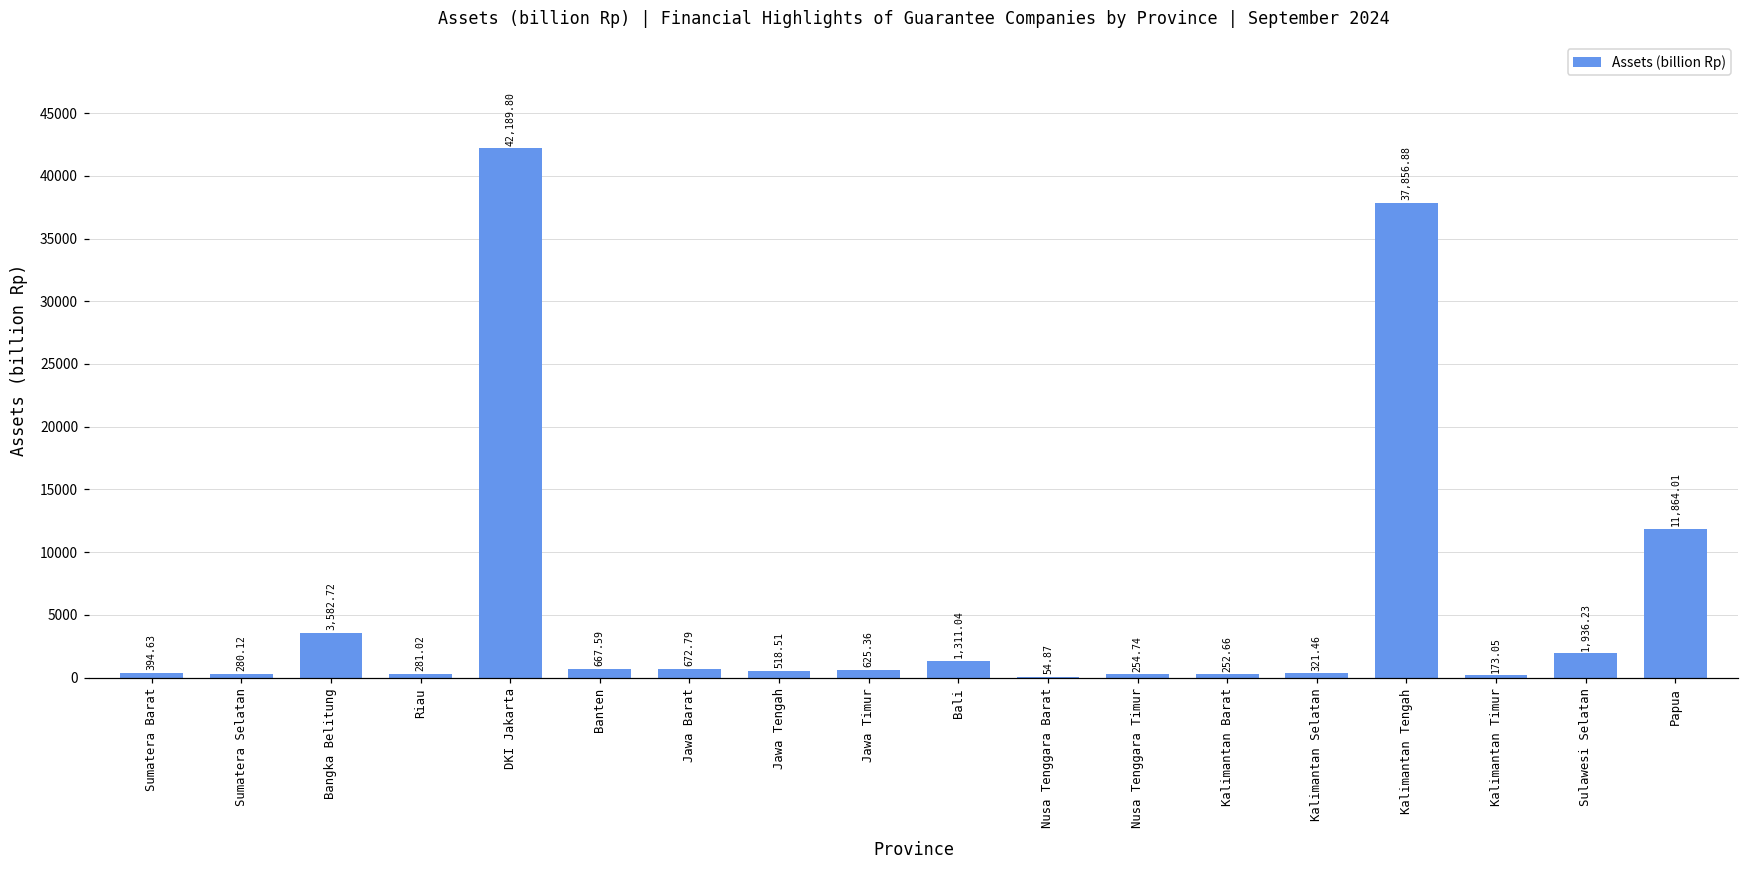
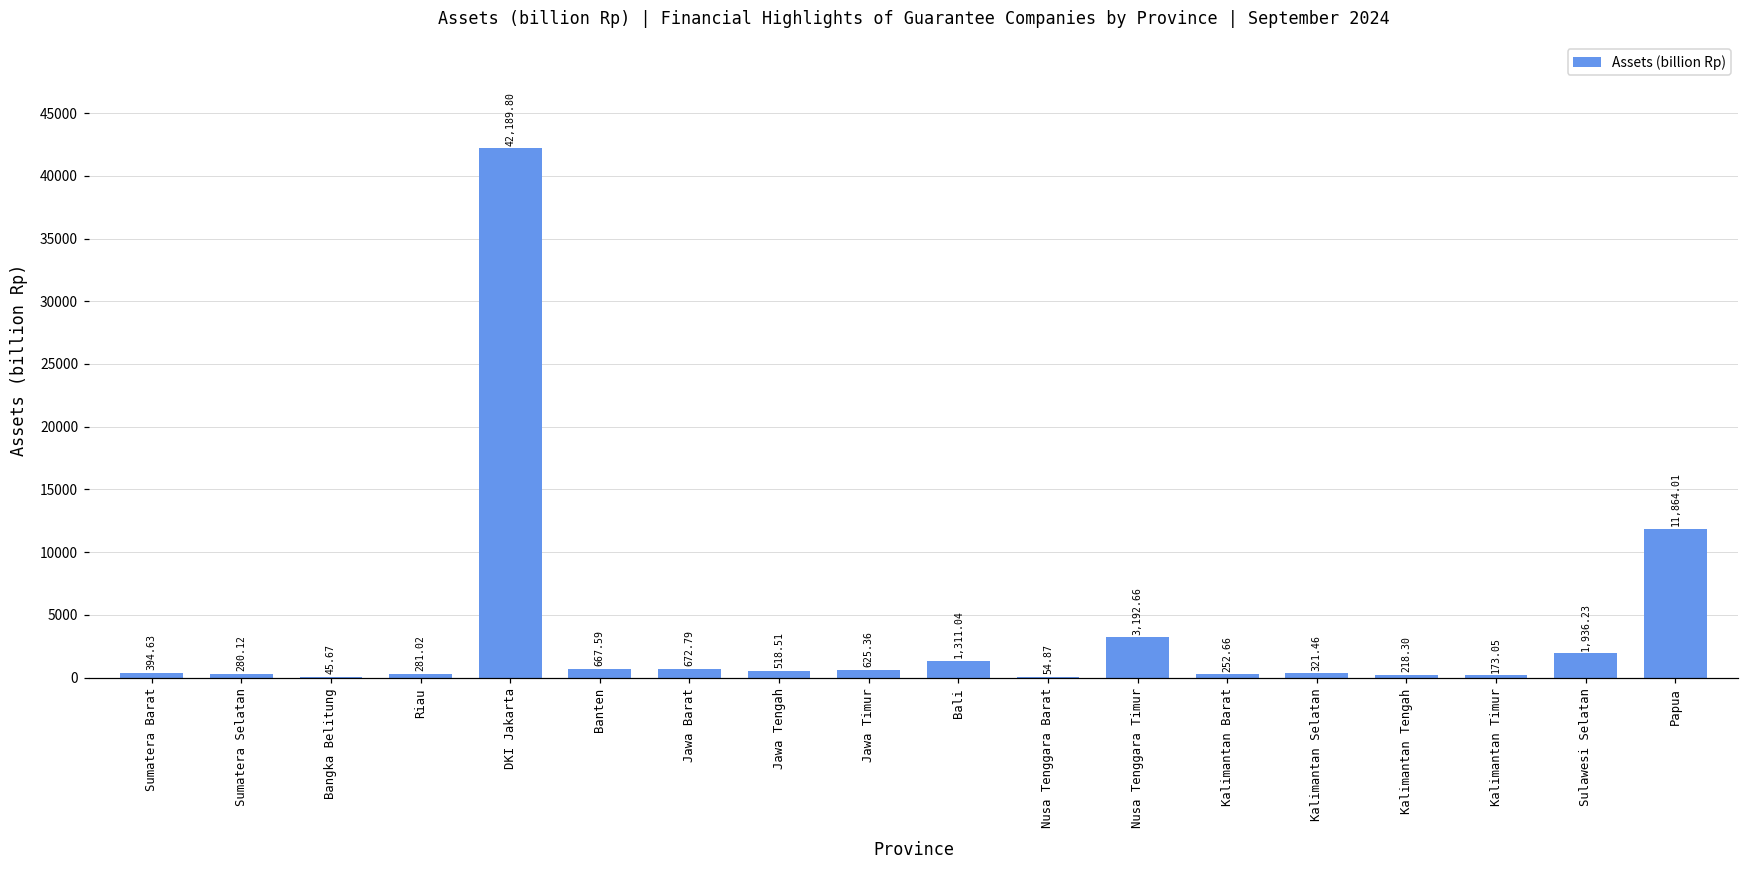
Bangka Belitung: 3,582.72 -> 45.67
Nusa Tenggara Timur: 254.74 -> 3,192.66
Kalimantan Tengah: 37,856.88 -> 218.30
